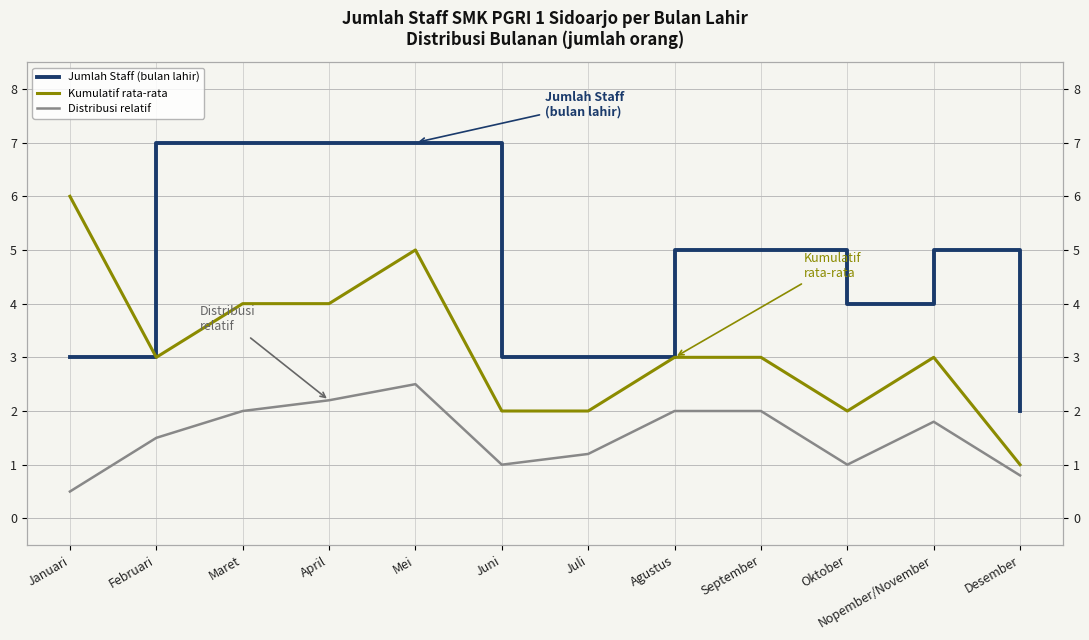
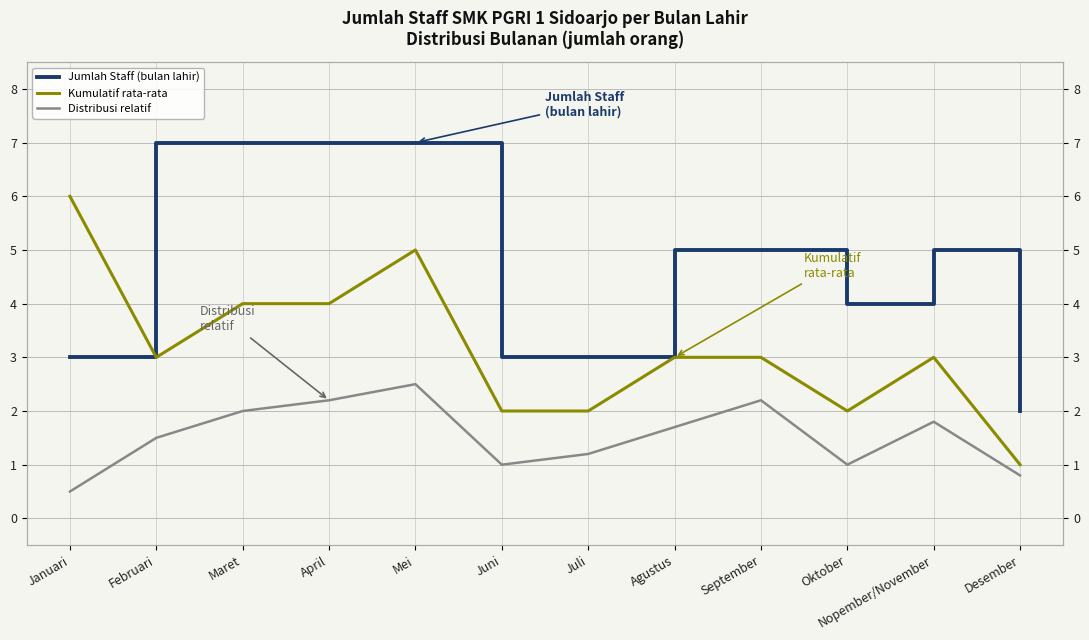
Distribusi relatif, Agustus: 2.0 -> 1.7
Distribusi relatif, September: 2.0 -> 2.2
